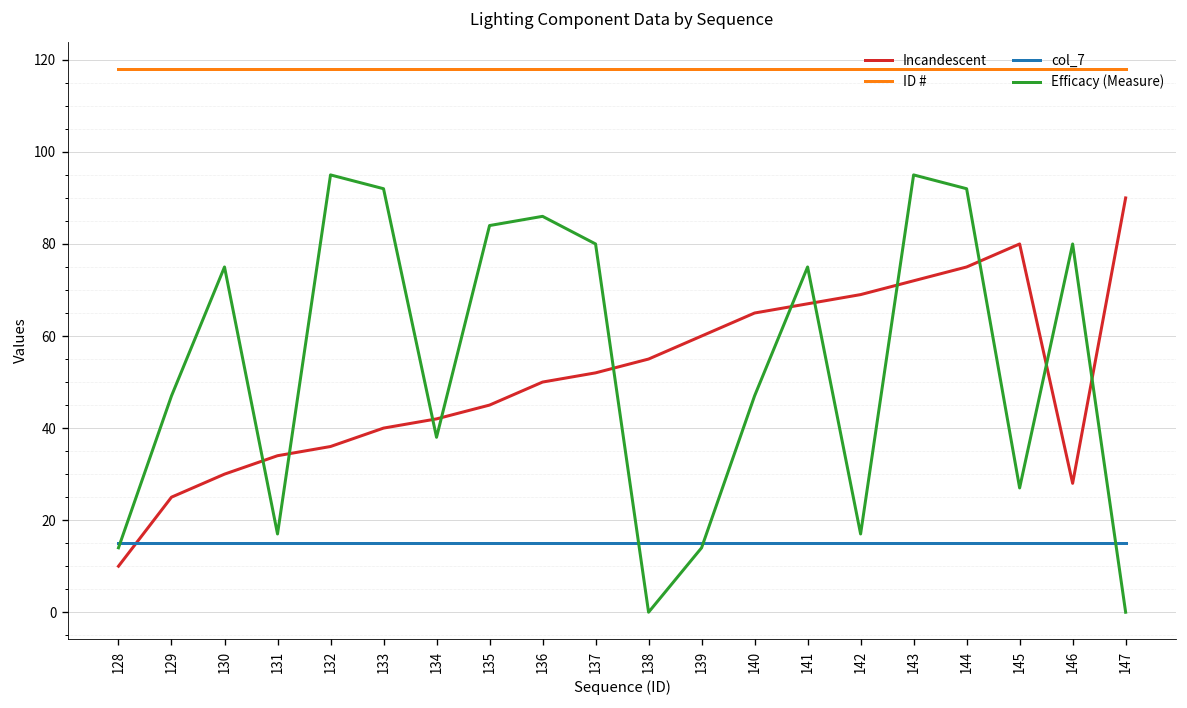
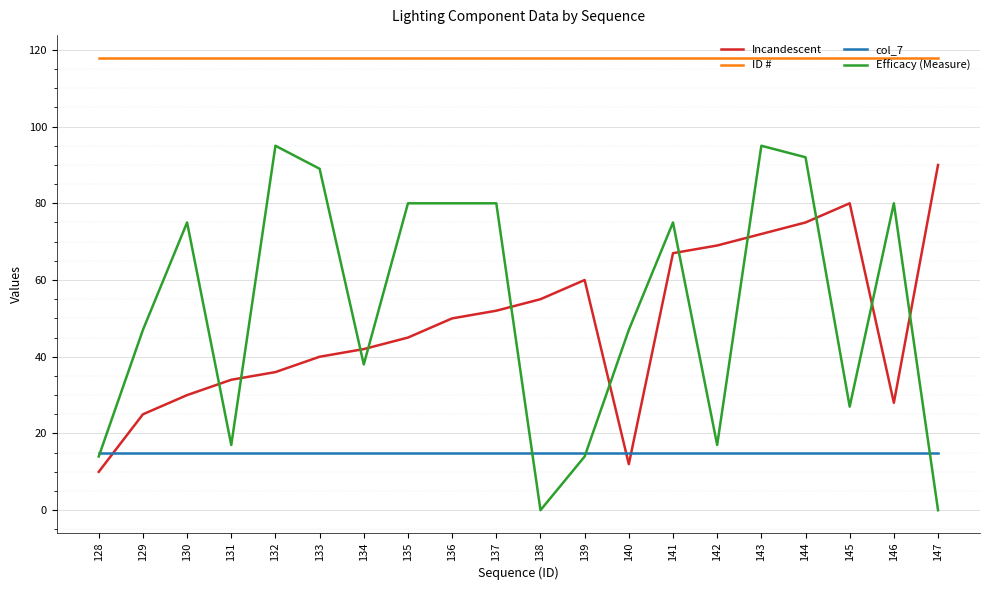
Efficacy (Measure), 133: 92 -> 89
Efficacy (Measure), 135: 84 -> 80
Efficacy (Measure), 136: 86 -> 80
Incandescent, 140: 65 -> 12
